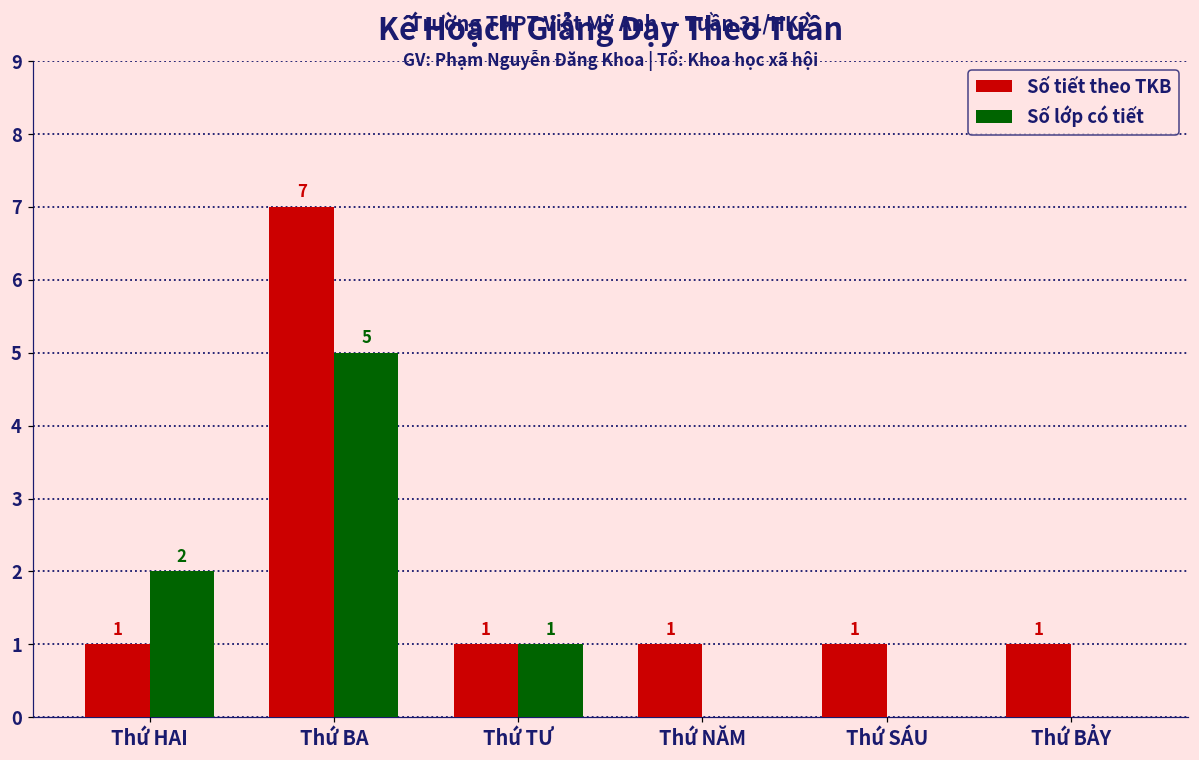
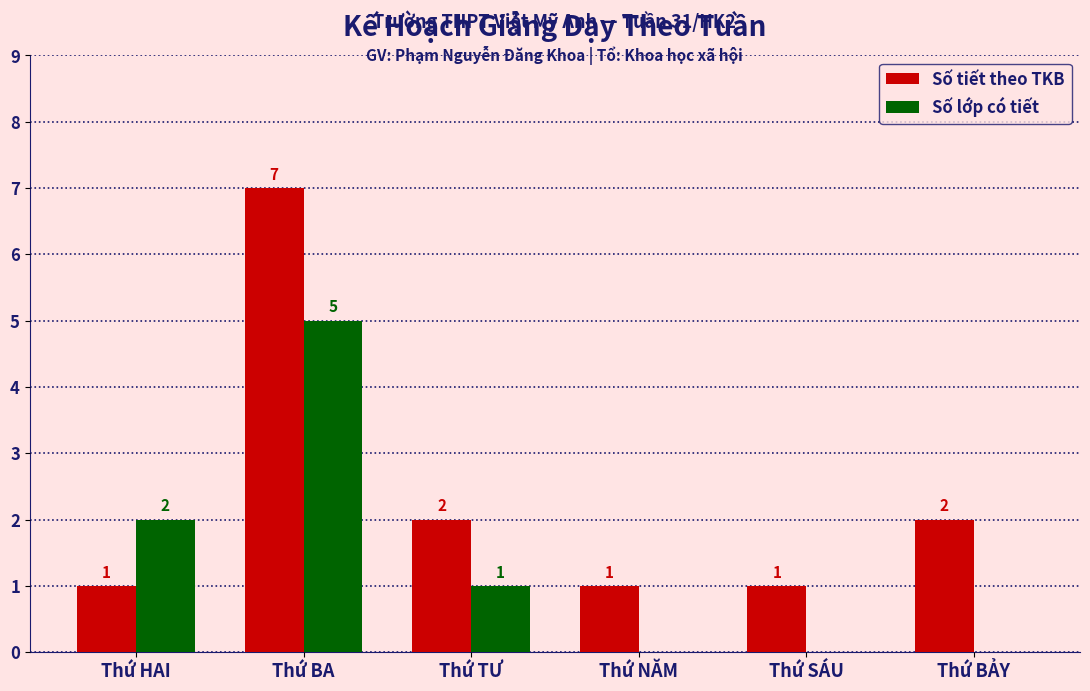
Số tiết theo TKB, Thứ TƯ: 1 -> 2
Số tiết theo TKB, Thứ BẢY: 1 -> 2
